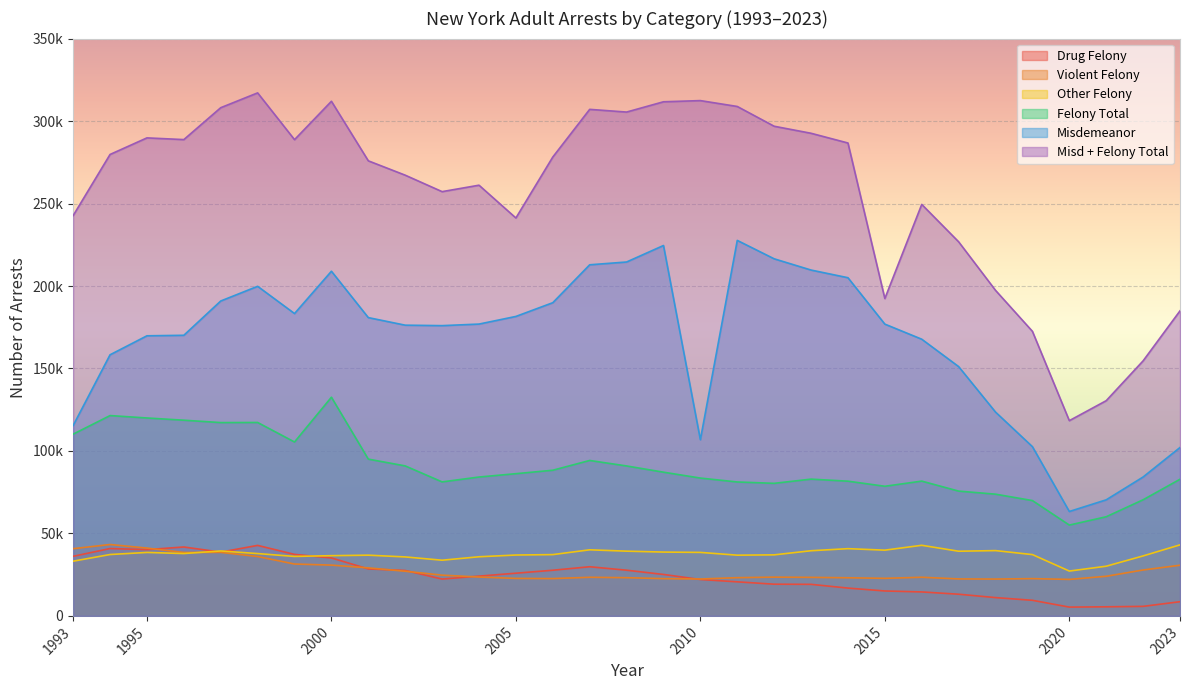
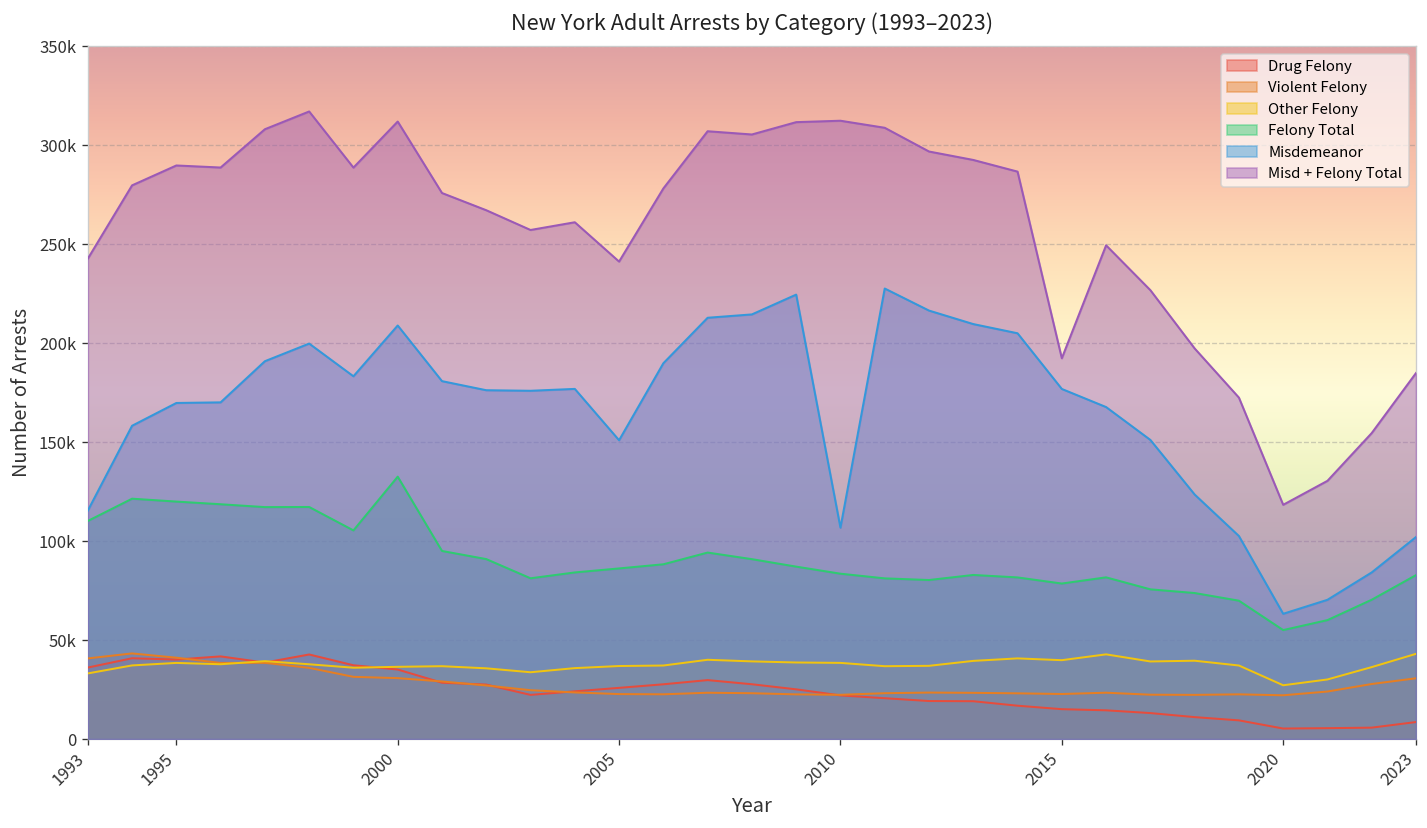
Misdemeanor, 2005: 182000 -> 151000
